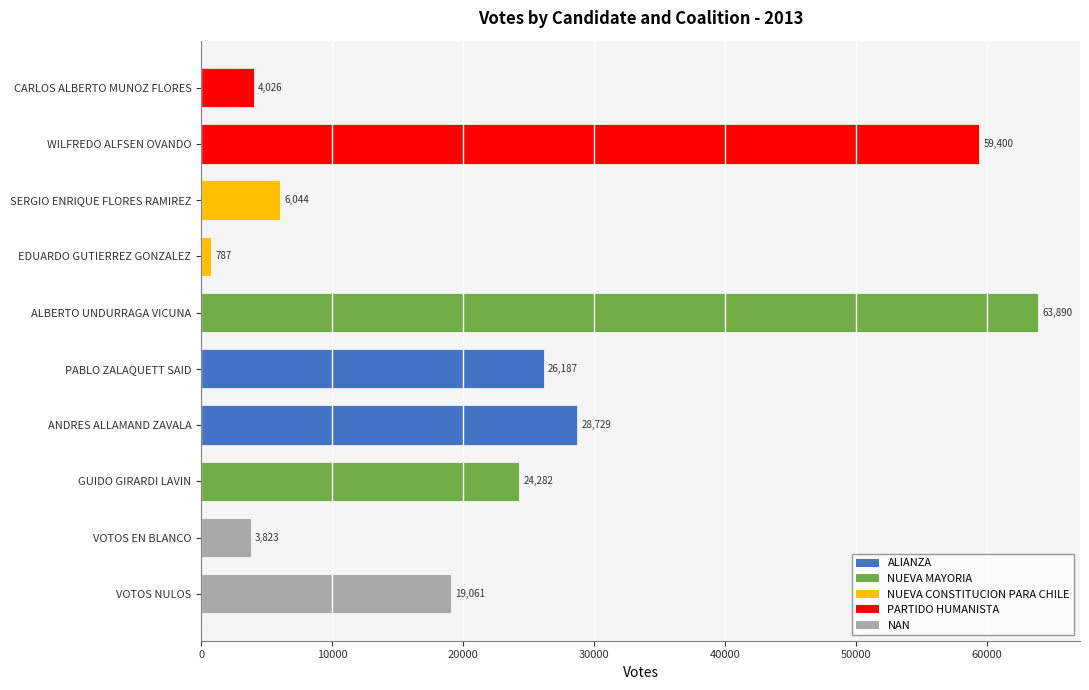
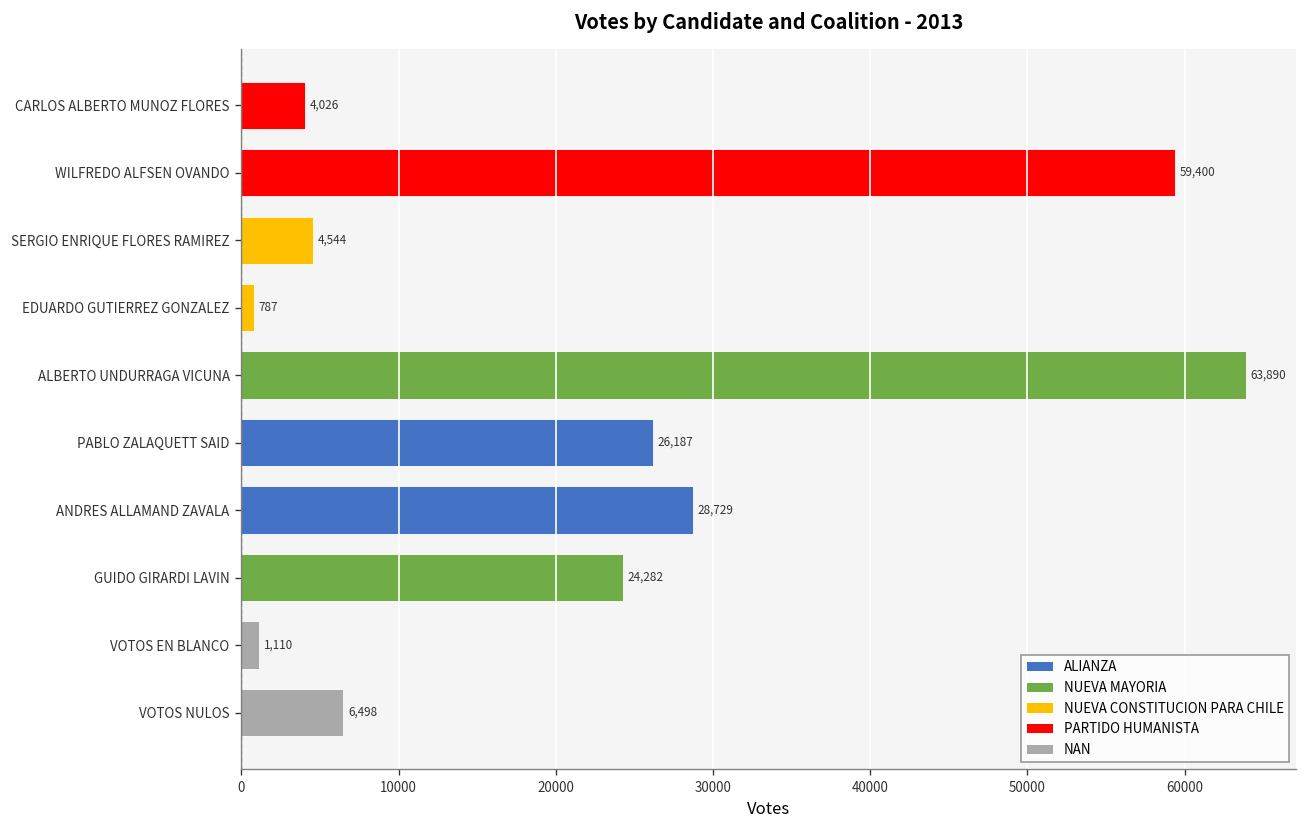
SERGIO ENRIQUE FLORES RAMIREZ: 6,044 -> 4,544
VOTOS EN BLANCO: 3,823 -> 1,110
VOTOS NULOS: 19,061 -> 6,498
